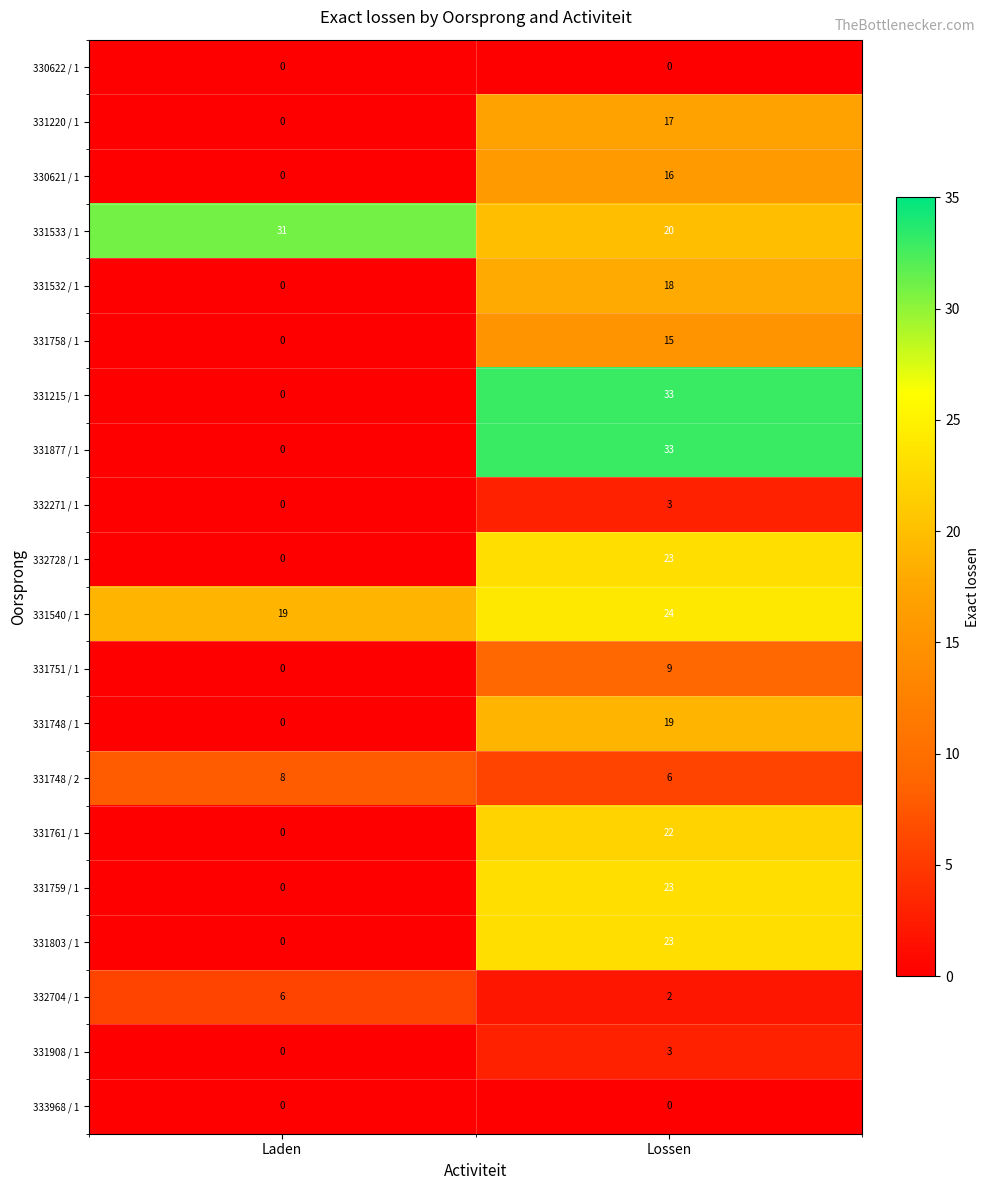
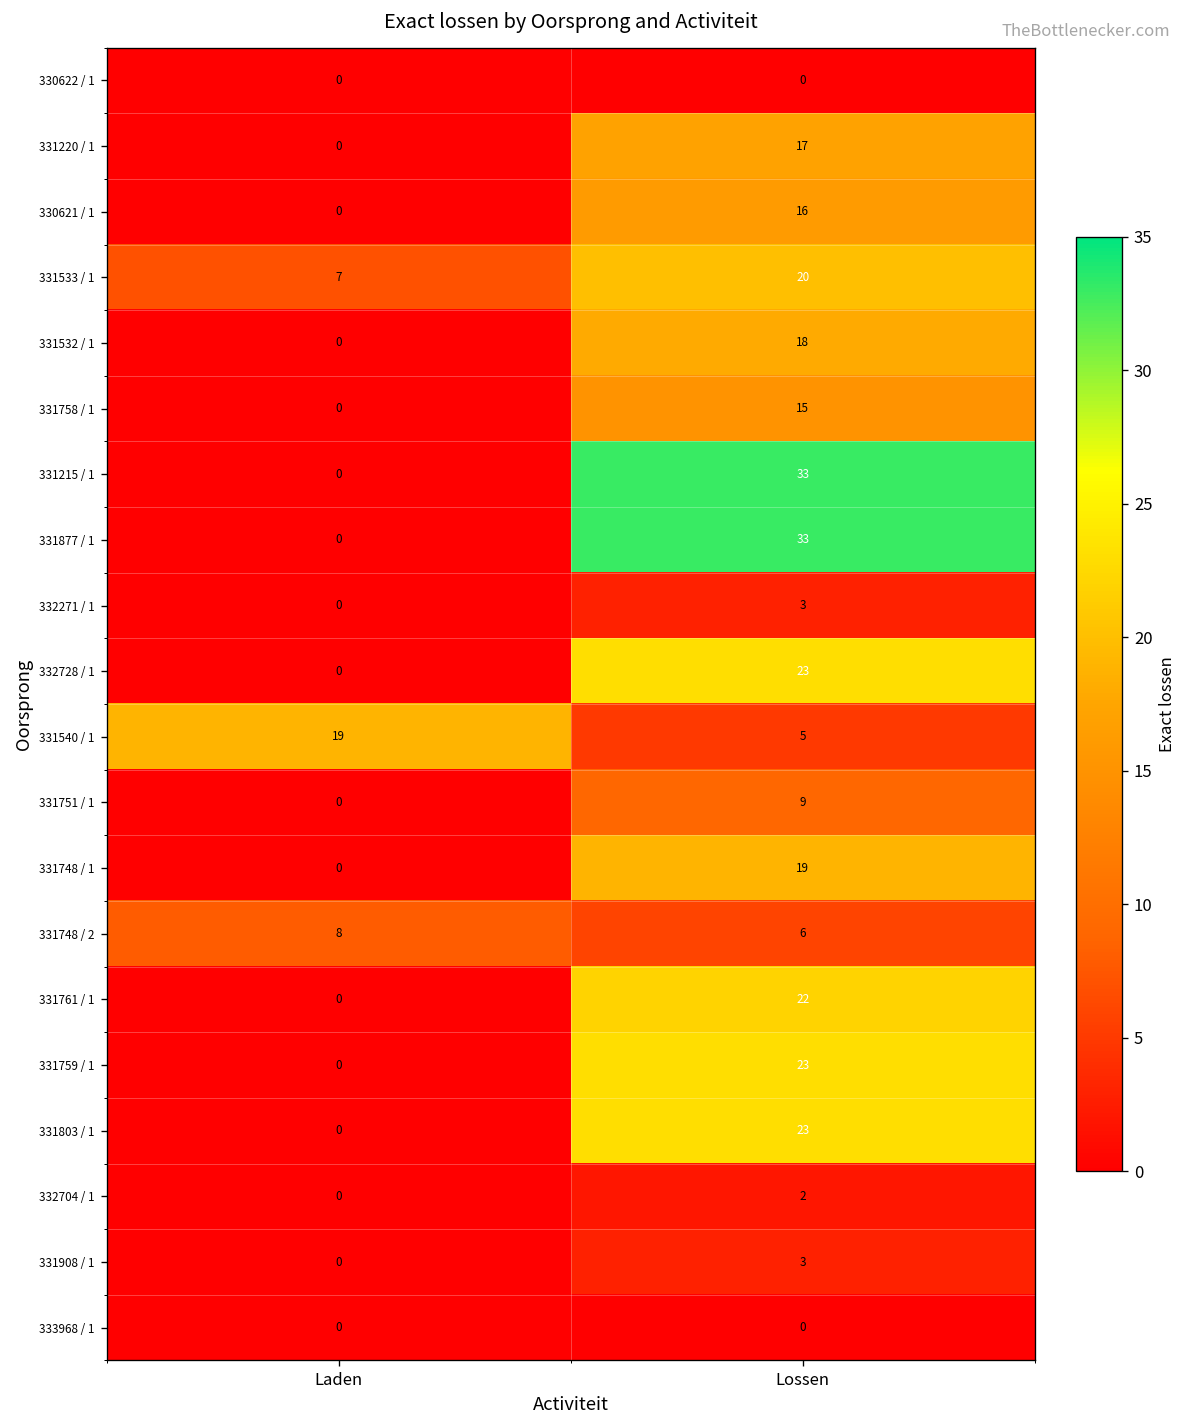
331533 / 1, Laden: 31 -> 7
331540 / 1, Lossen: 24 -> 5
332704 / 1, Laden: 6 -> 0
